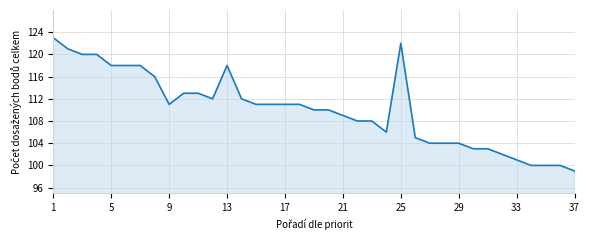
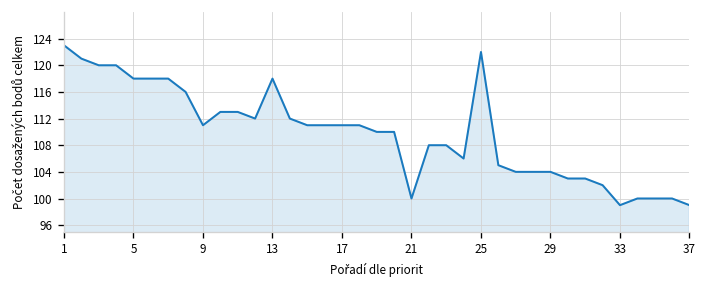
21: 109 -> 100
33: 101 -> 99
